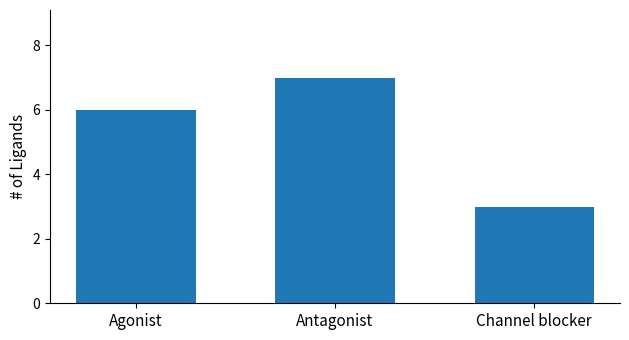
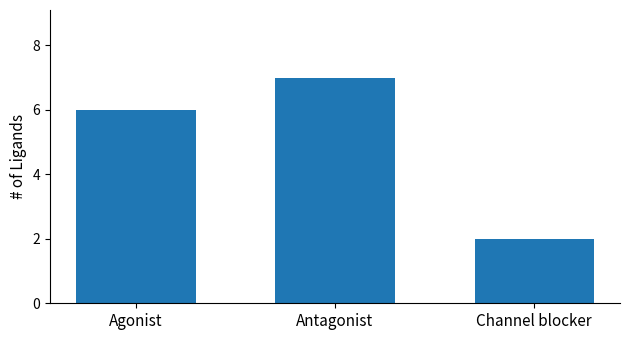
Channel blocker: 3 -> 2
